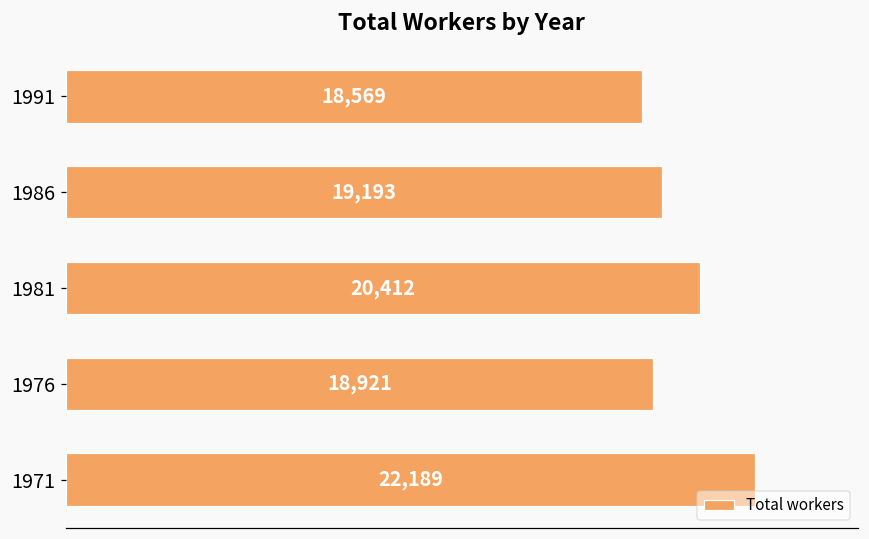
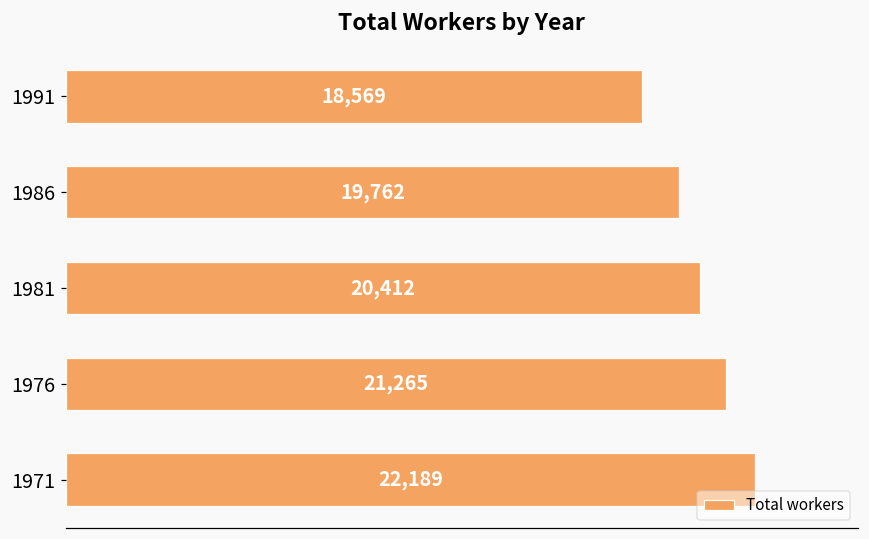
1986: 19,193 -> 19,762
1976: 18,921 -> 21,265
